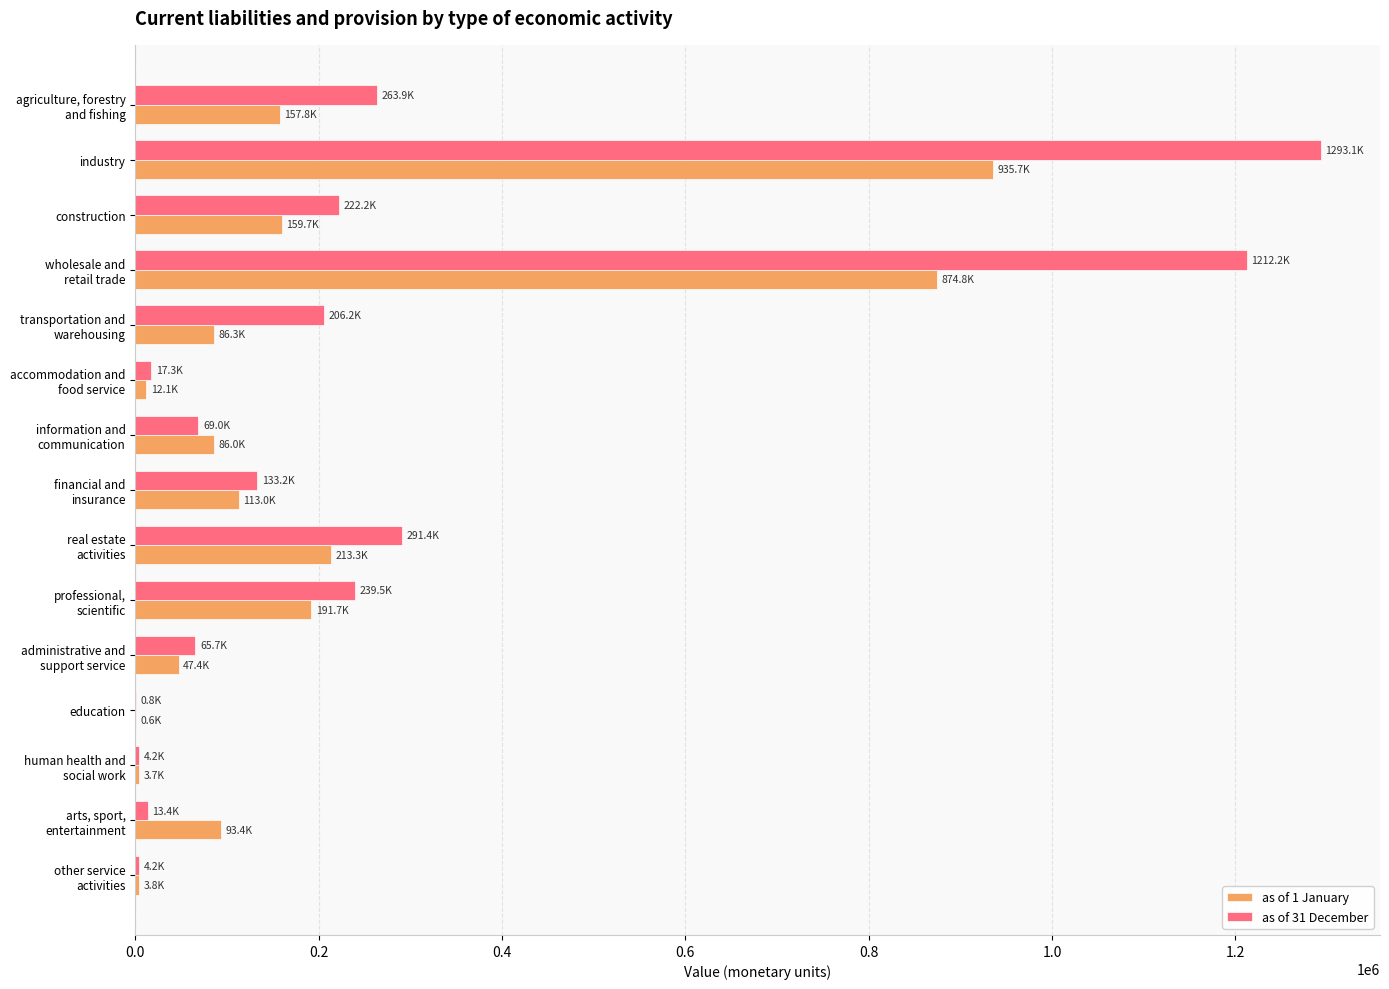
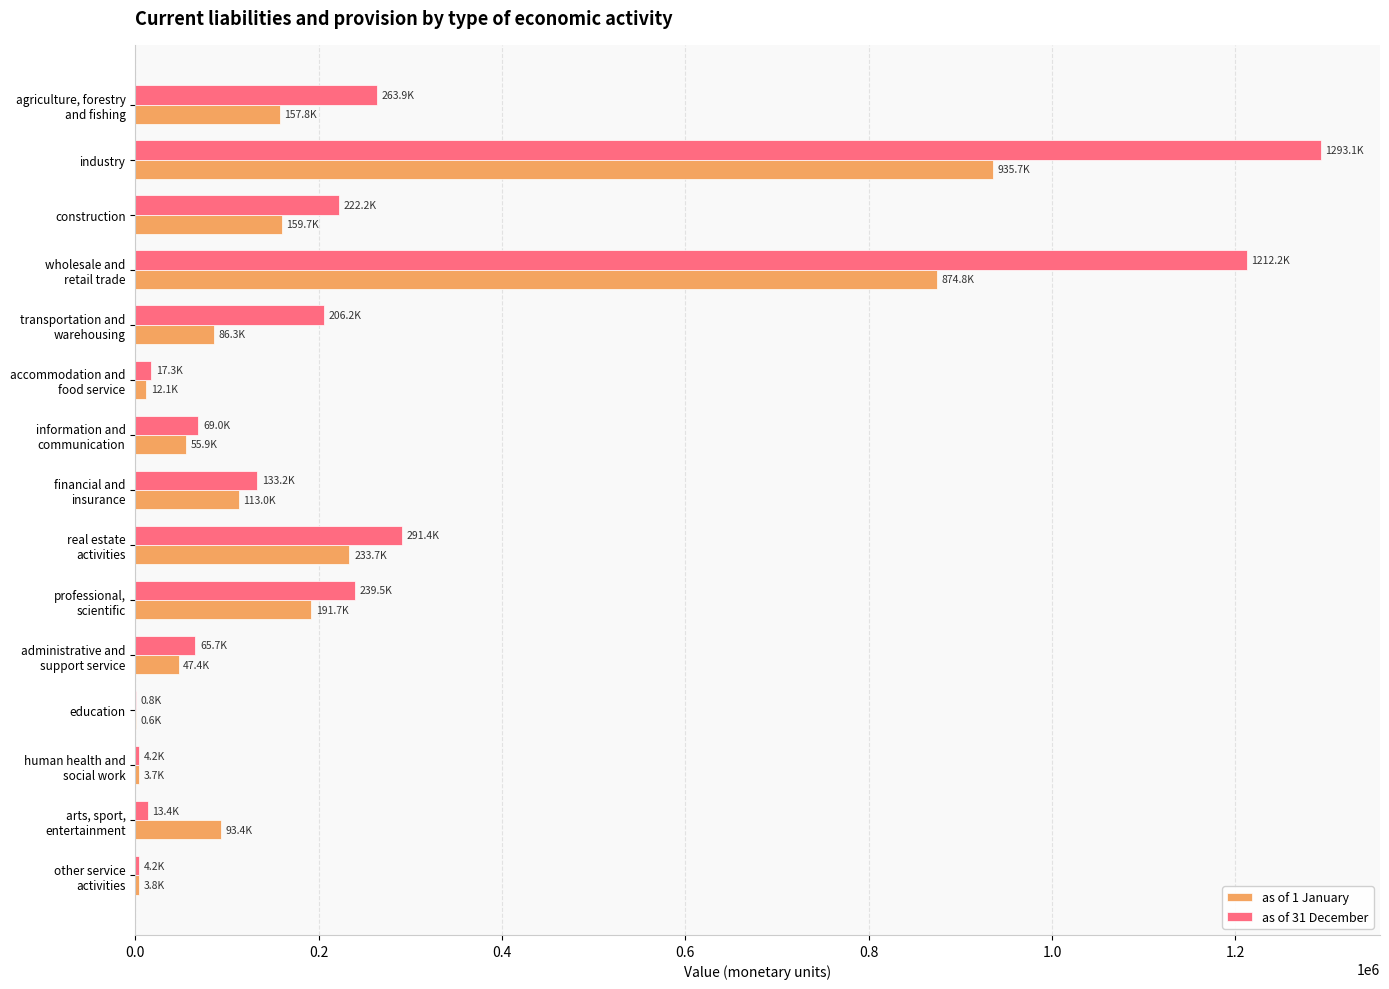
as of 1 January, information and communication: 86.0K -> 55.9K
as of 1 January, real estate activities: 213.3K -> 233.7K
